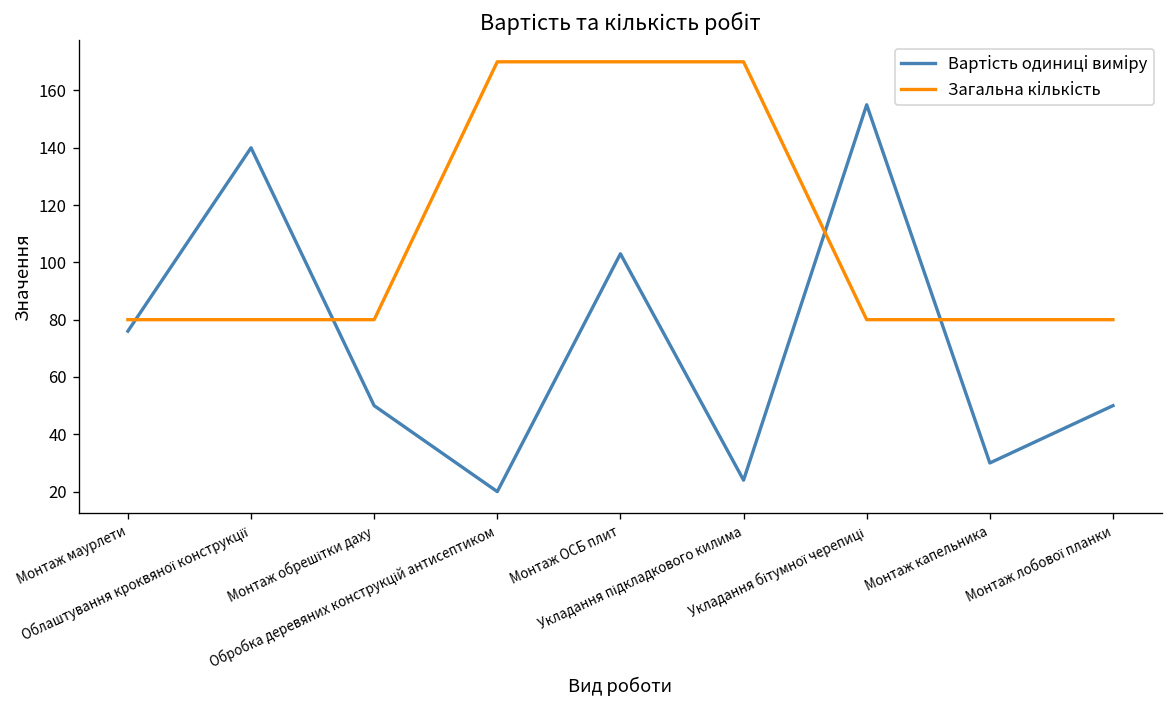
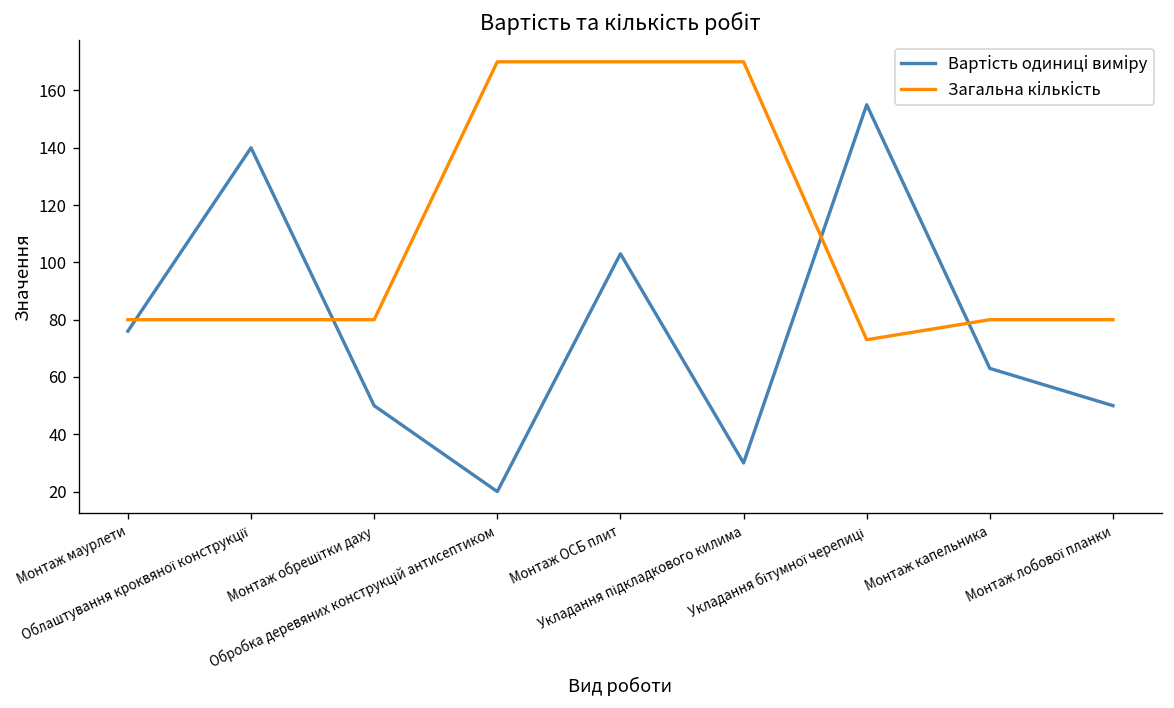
Вартість одиниці виміру, Укладання підкладкового килима: 24 -> 30
Загальна кількість, Укладання бітумної черепиці: 80 -> 73
Вартість одиниці виміру, Монтаж капельника: 30 -> 63
